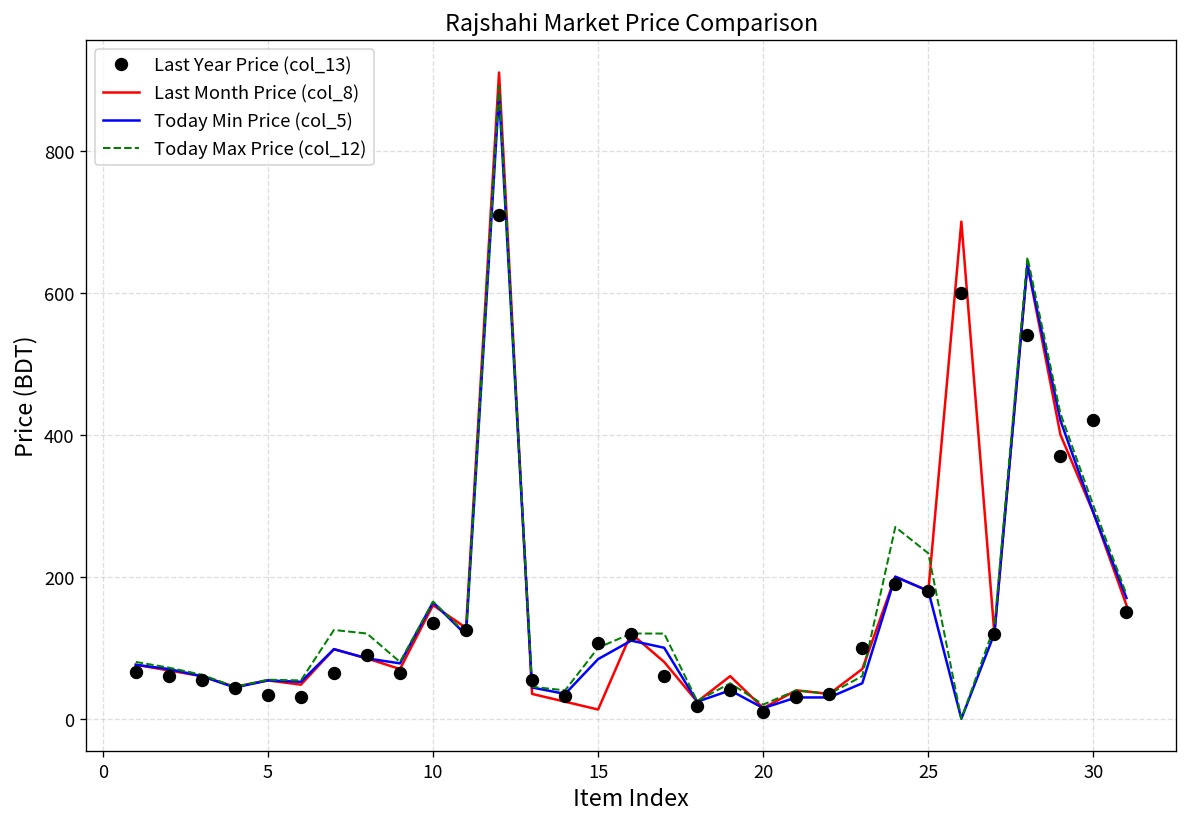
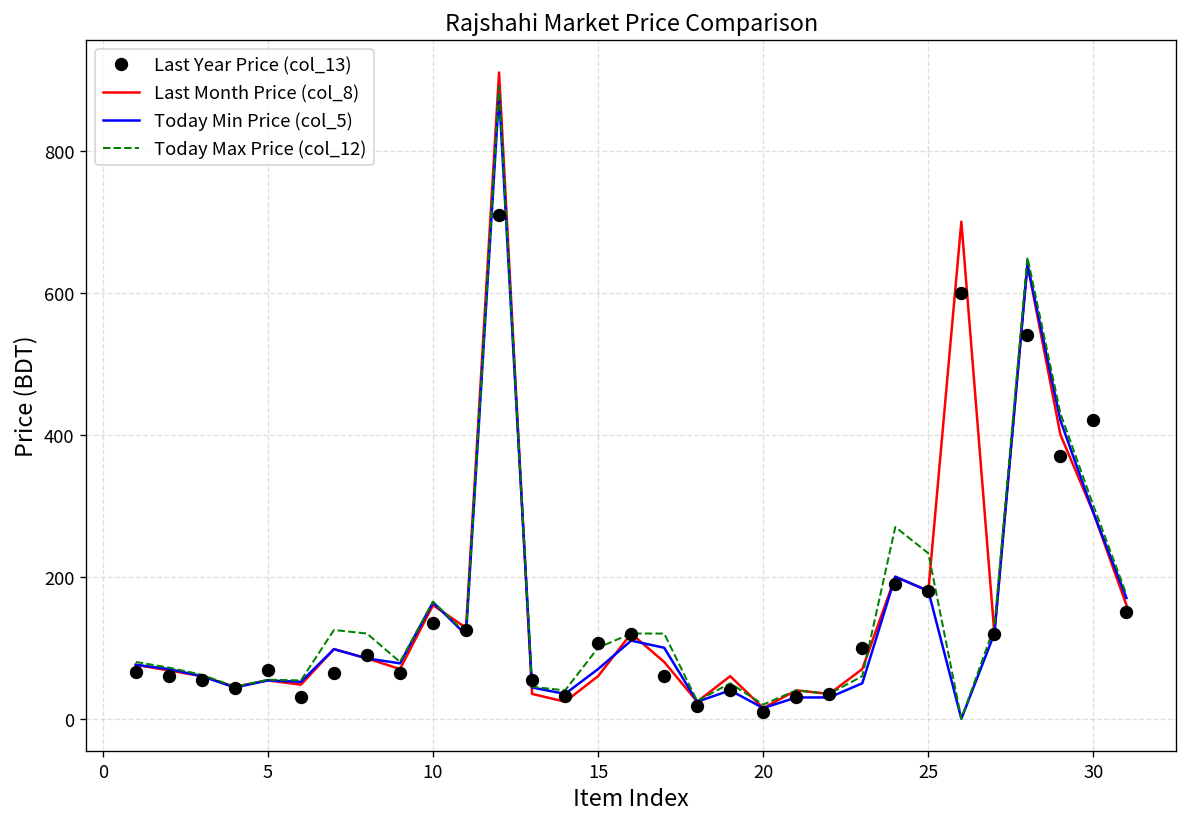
Last Year Price (col_13), 5: 30 -> 70
Last Month Price (col_8), 15: 10 -> 60
Today Min Price (col_5), 15: 80 -> 70
